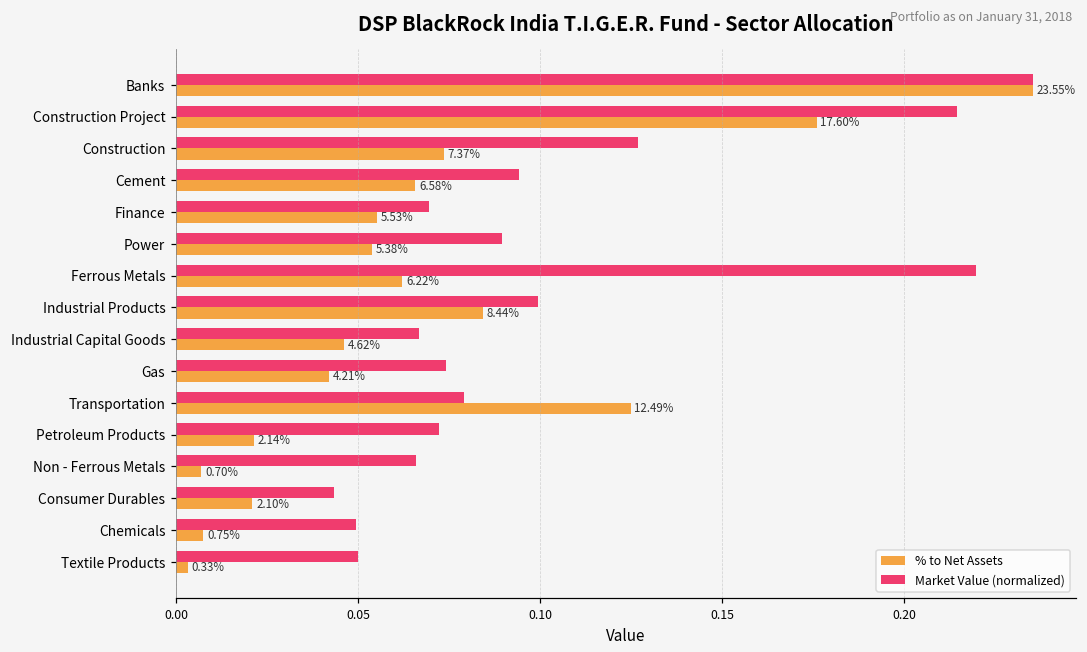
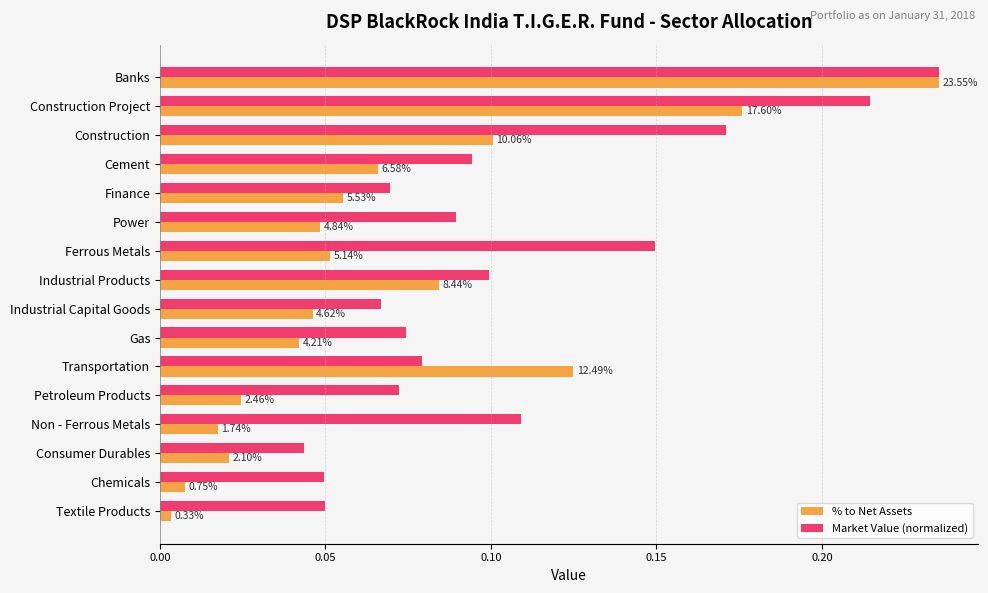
Market Value (normalized), Construction: 0.127 -> 0.171
% to Net Assets, Construction: 7.37% -> 10.06%
% to Net Assets, Power: 5.38% -> 4.84%
Market Value (normalized), Ferrous Metals: 0.220 -> 0.150
% to Net Assets, Ferrous Metals: 6.22% -> 5.14%
% to Net Assets, Petroleum Products: 2.14% -> 2.46%
Market Value (normalized), Non - Ferrous Metals: 0.066 -> 0.109
% to Net Assets, Non - Ferrous Metals: 0.70% -> 1.74%
